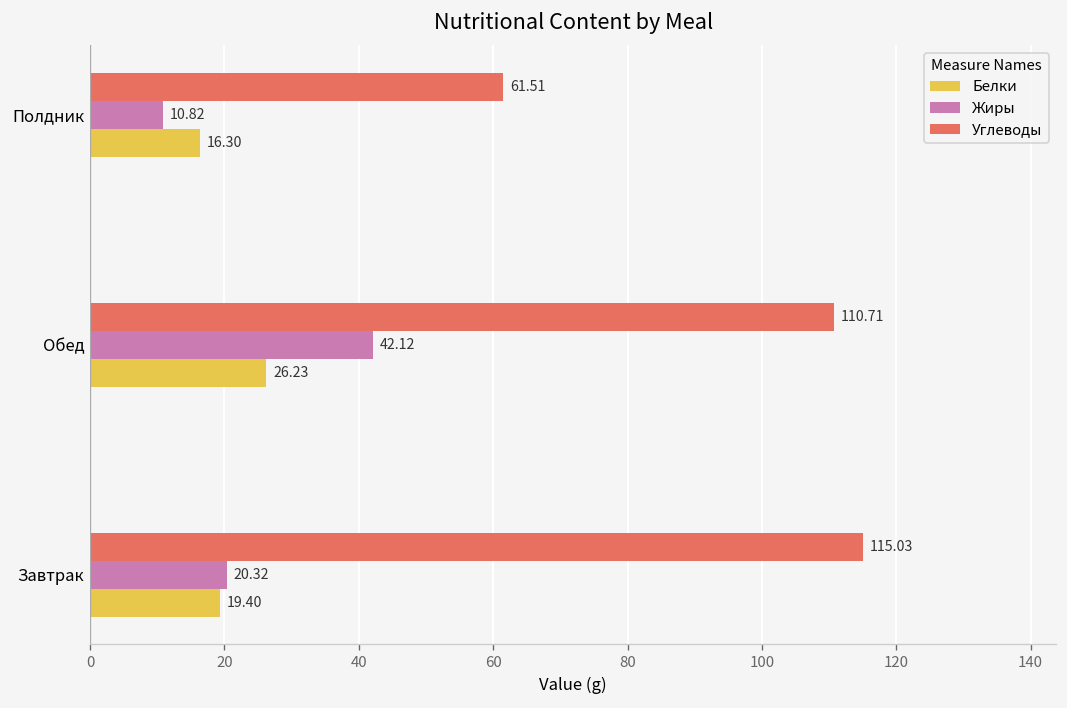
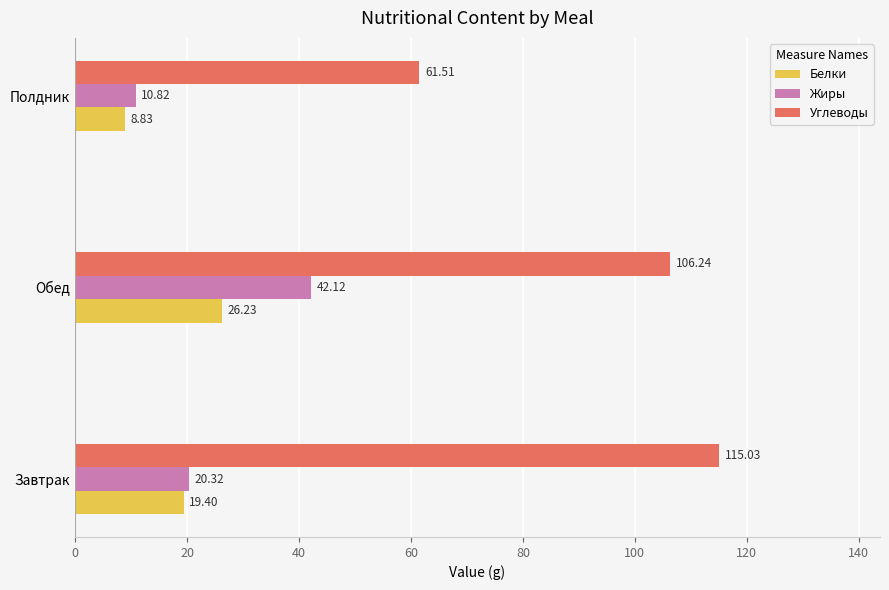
Белки, Полдник: 16.30 -> 8.83
Углеводы, Обед: 110.71 -> 106.24
